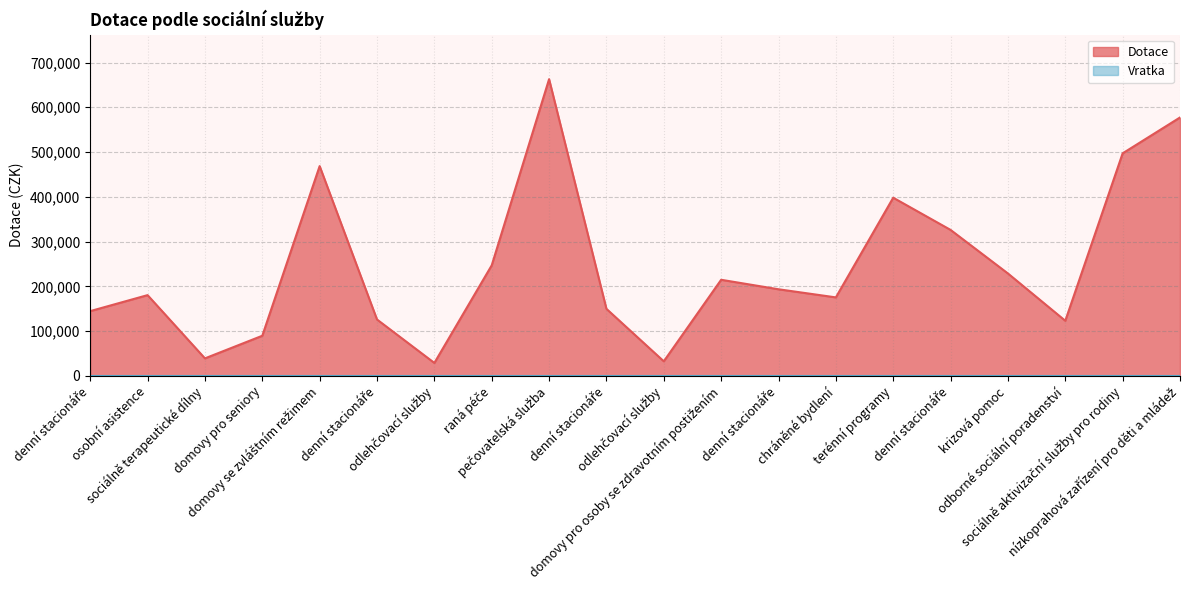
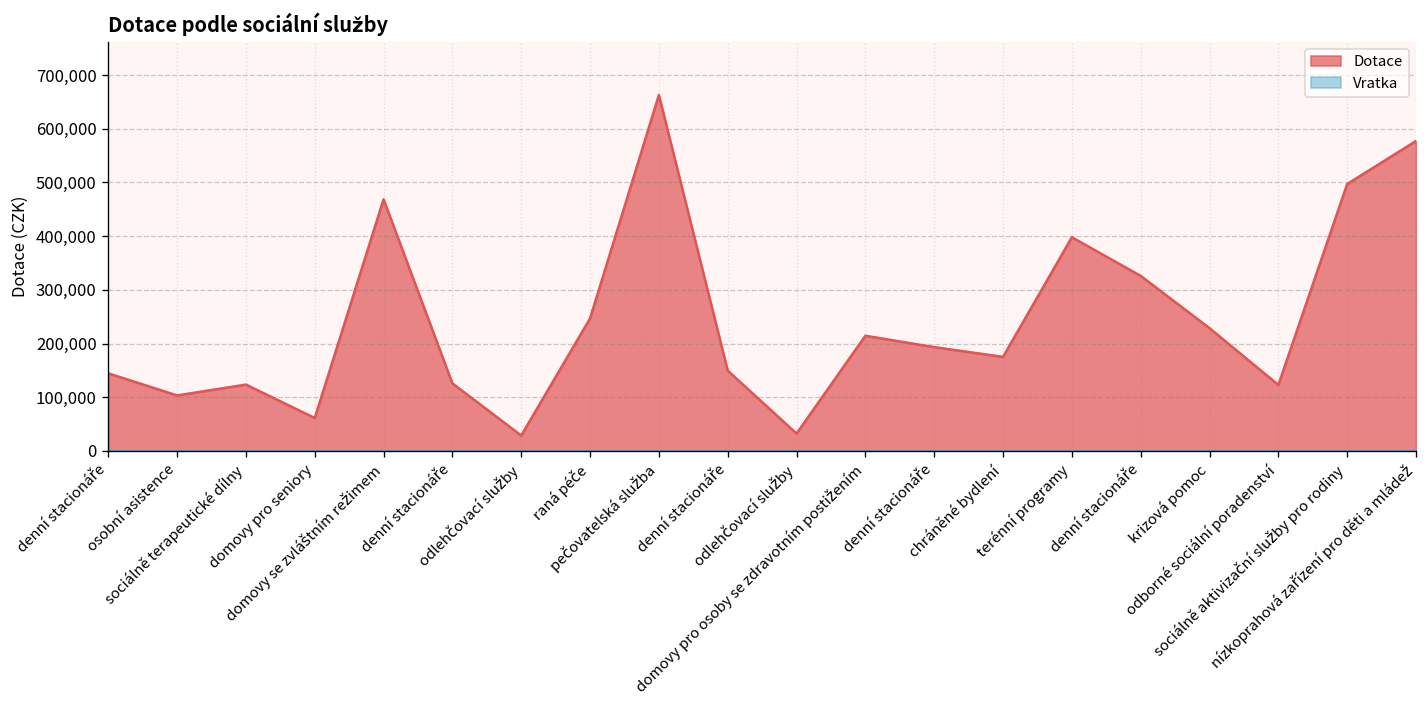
Dotace, osobní asistence: 180,000 -> 100,000
Dotace, sociálně terapeutické dílny: 40,000 -> 120,000
Dotace, domovy pro seniory: 90,000 -> 60,000
